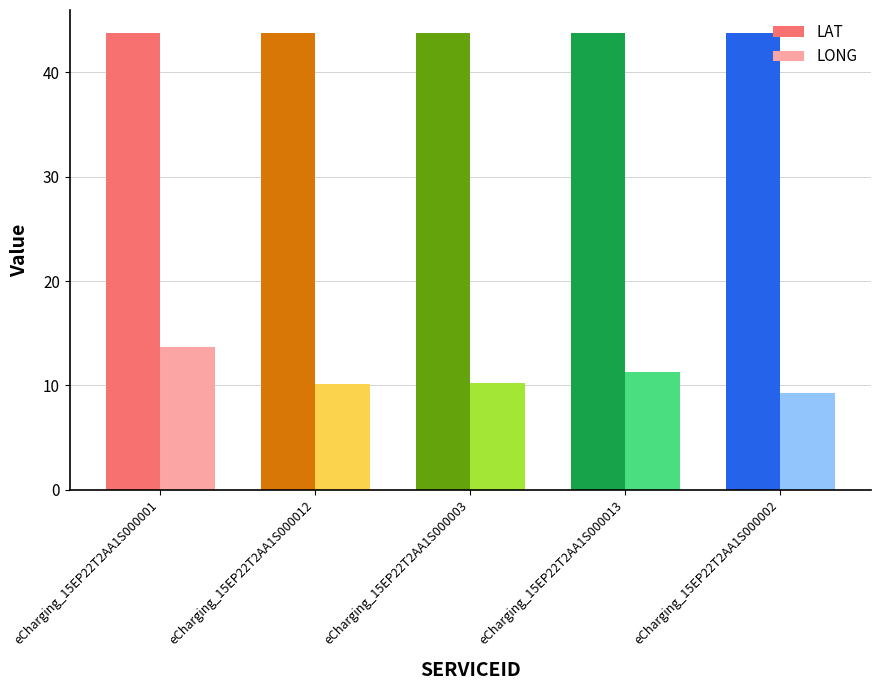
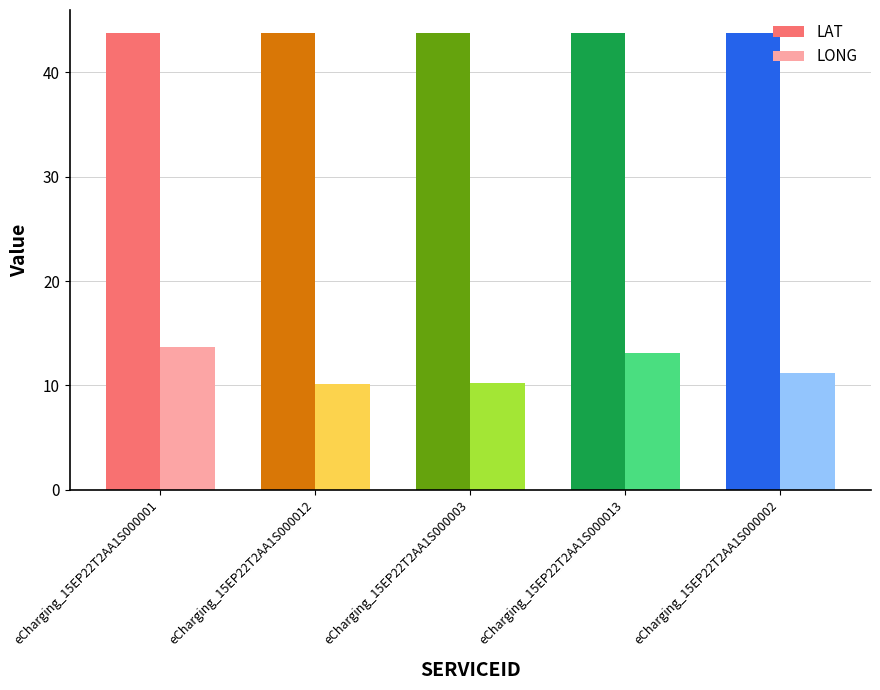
LONG, eCharging_15EP22T2AA1S000013: 11.3 -> 13.1
LONG, eCharging_15EP22T2AA1S000002: 9.3 -> 11.2
